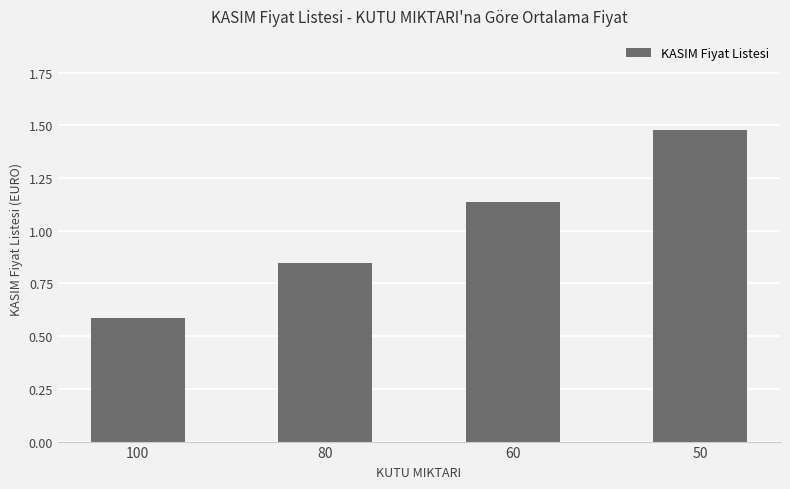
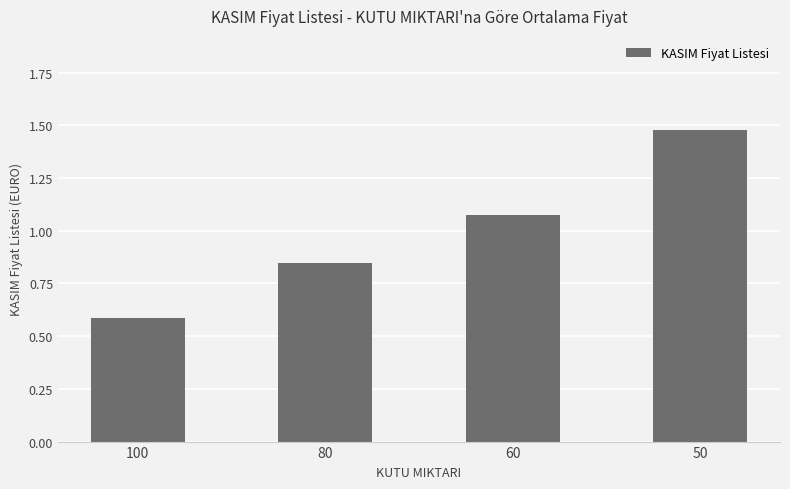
60: 1.13 -> 1.08
